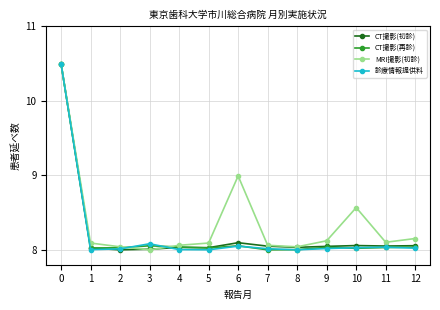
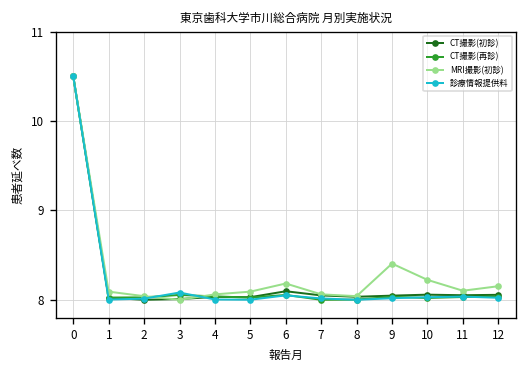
MRI撮影(初診), 6: 9.0 -> 8.2
MRI撮影(初診), 9: 8.1 -> 8.4
MRI撮影(初診), 10: 8.6 -> 8.2
